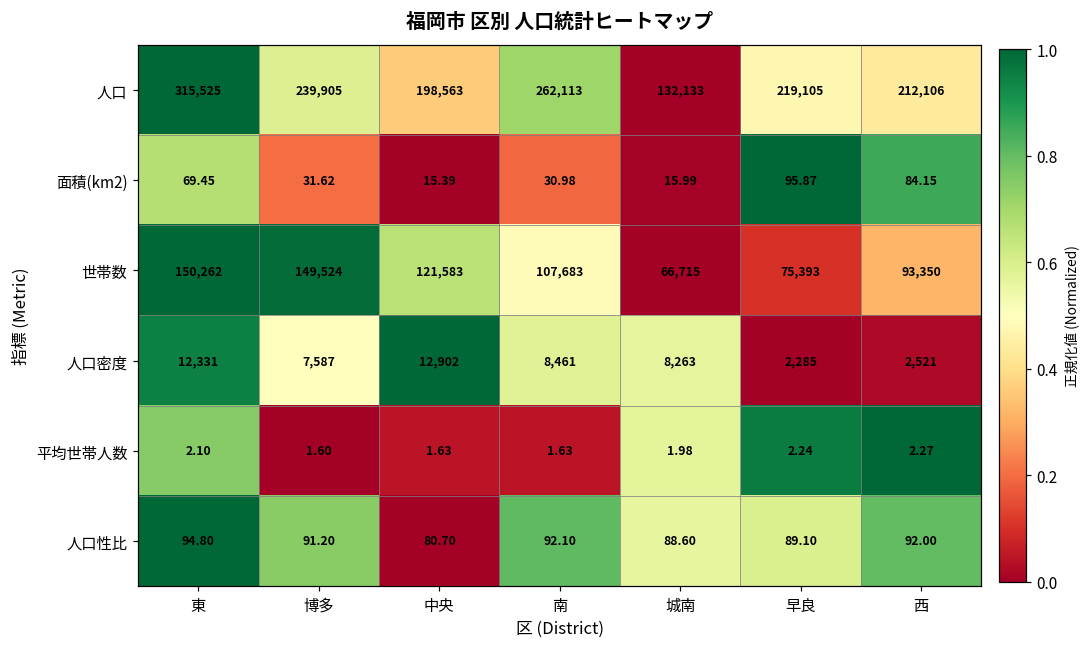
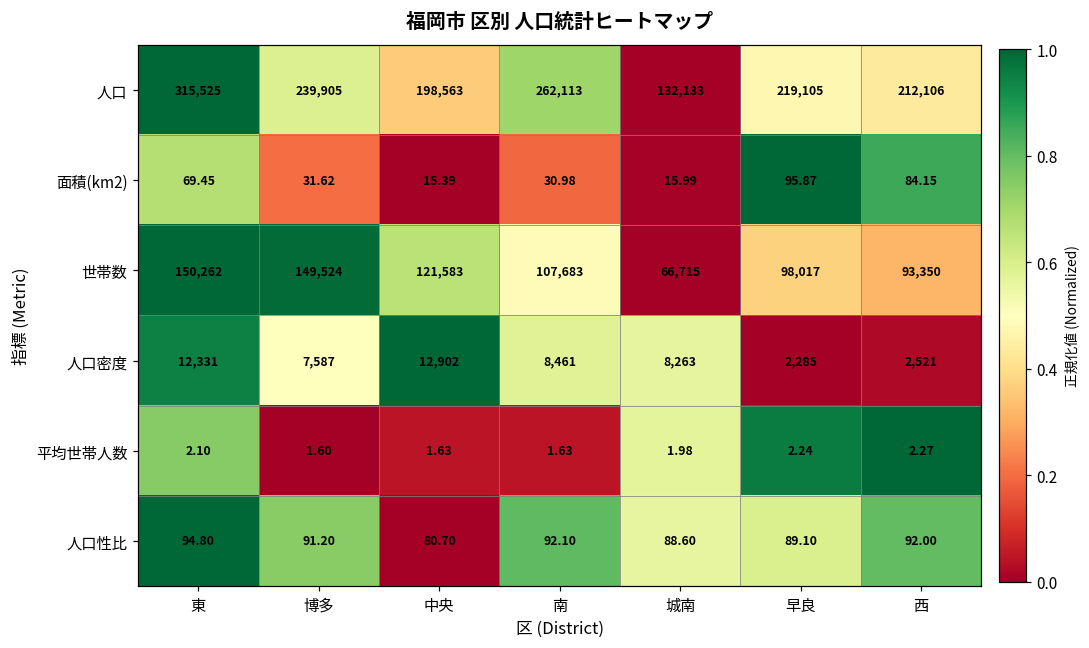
世帯数, 早良: 75,393 -> 98,017
